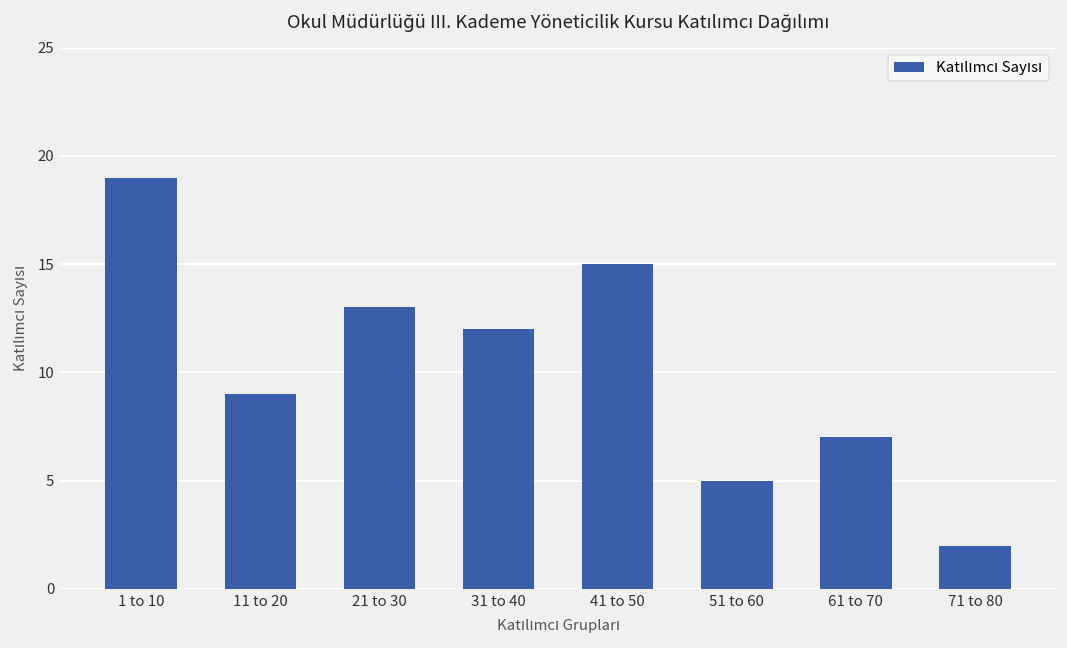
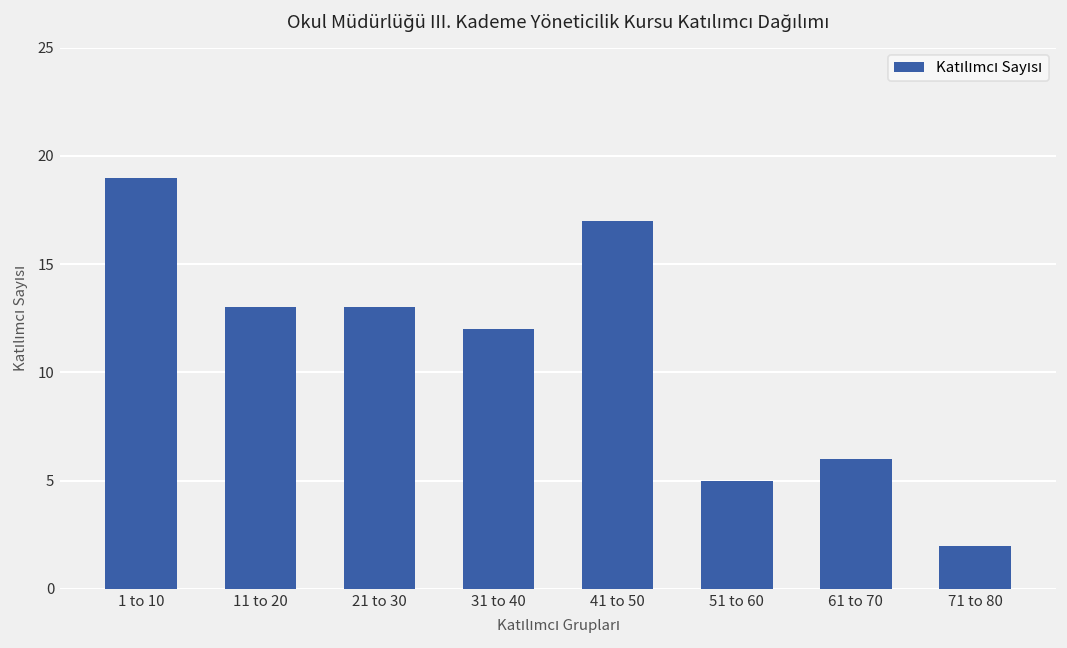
11 to 20: 9 -> 13
41 to 50: 15 -> 17
61 to 70: 7 -> 6
